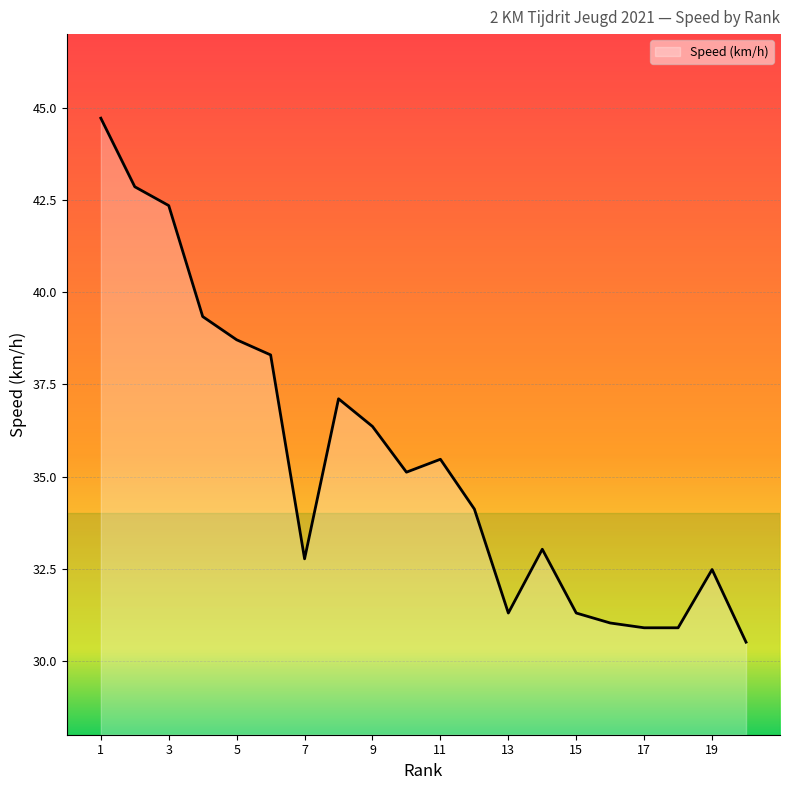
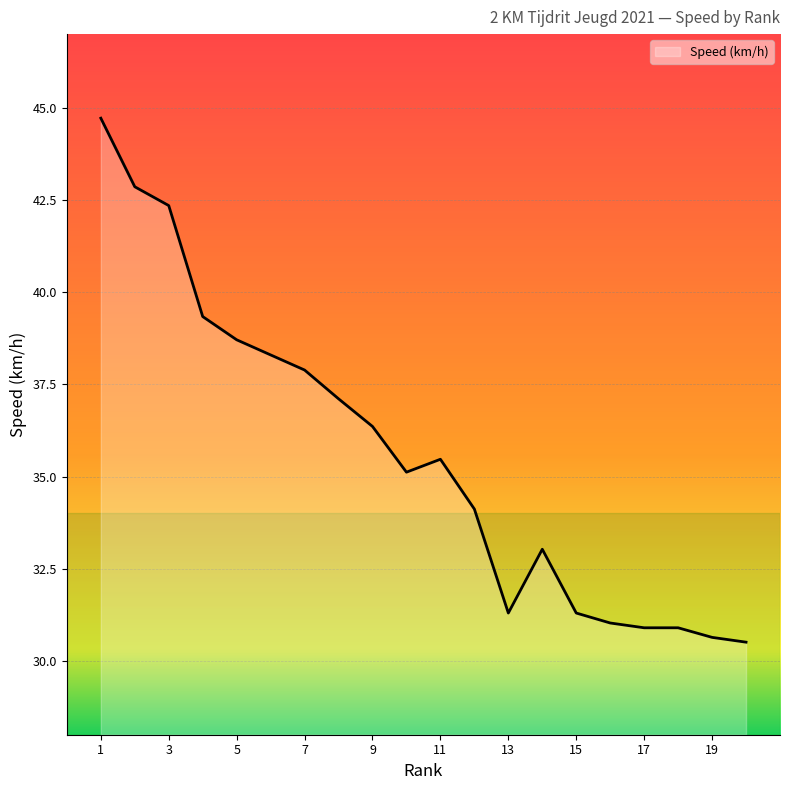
7: 32.8 -> 37.9
19: 32.5 -> 30.6
